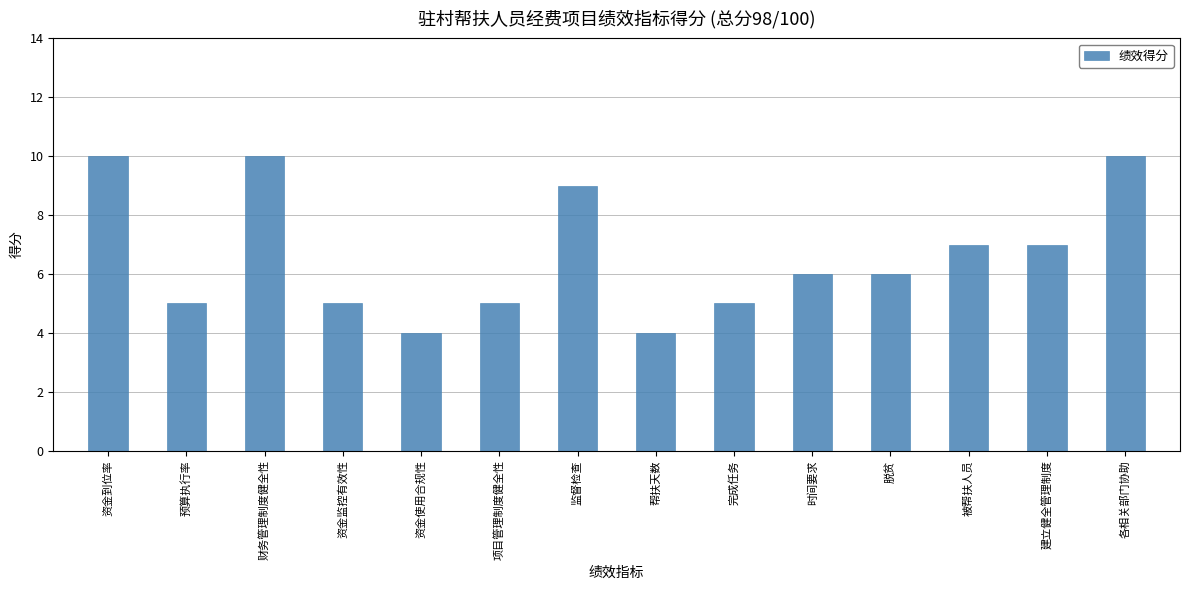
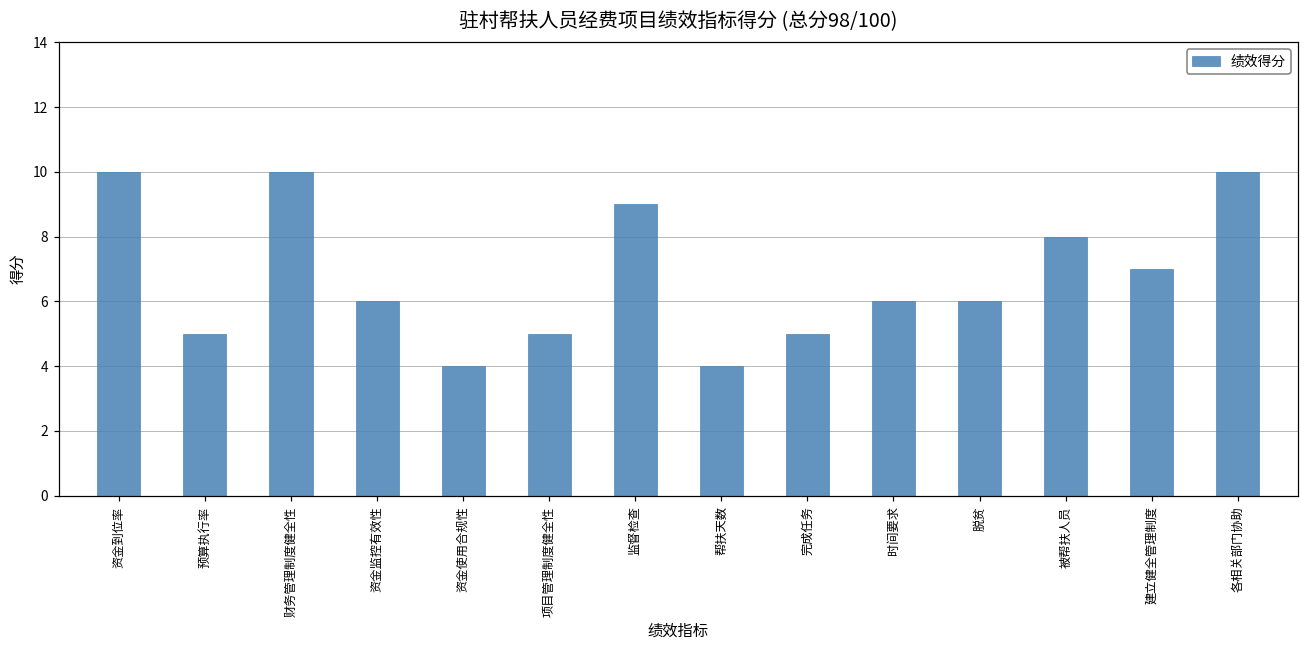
资金监控有效性: 5 -> 6
被帮扶人员: 7 -> 8
